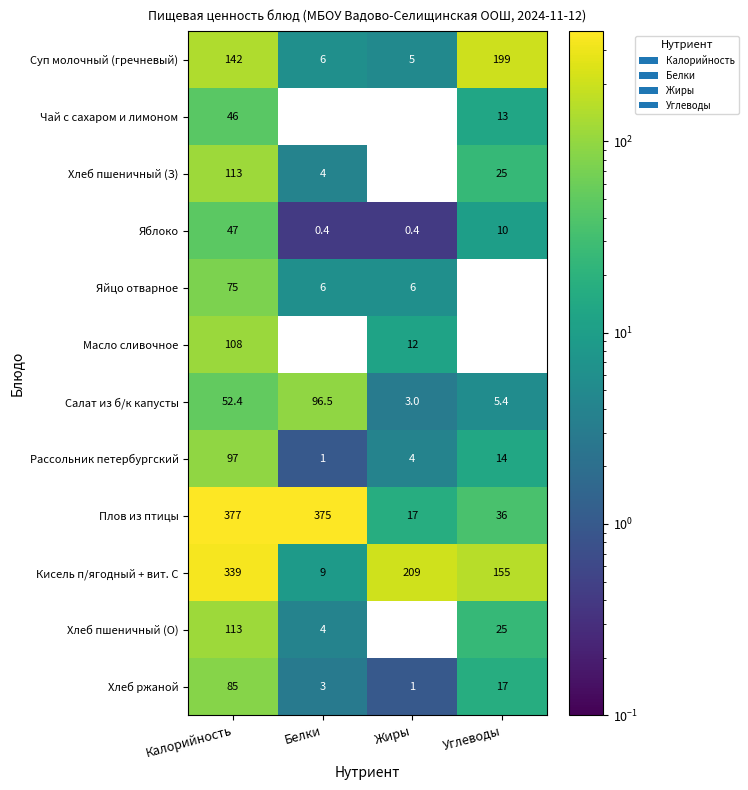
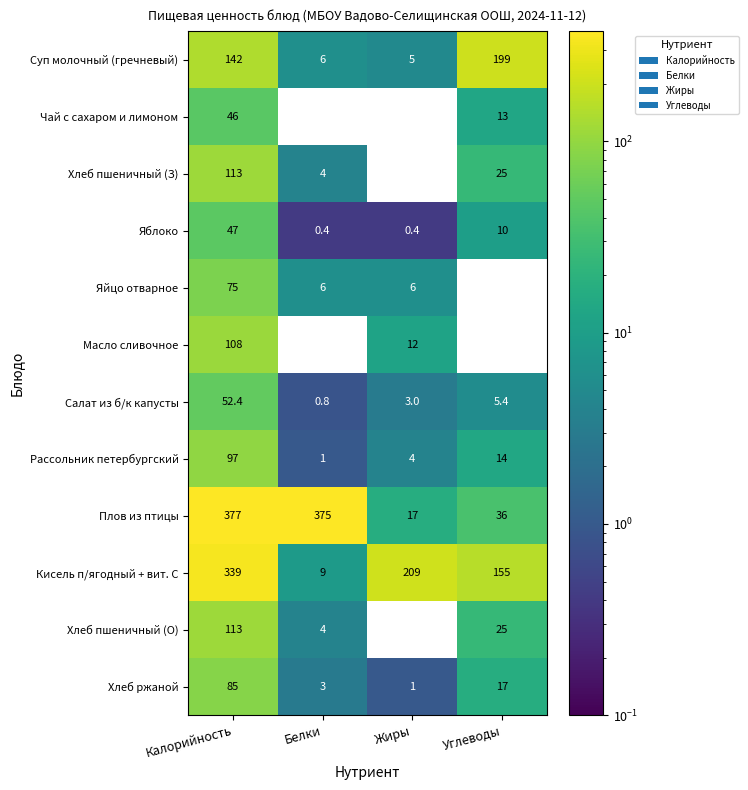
Салат из б/к капусты, Белки: 96.5 -> 0.8
